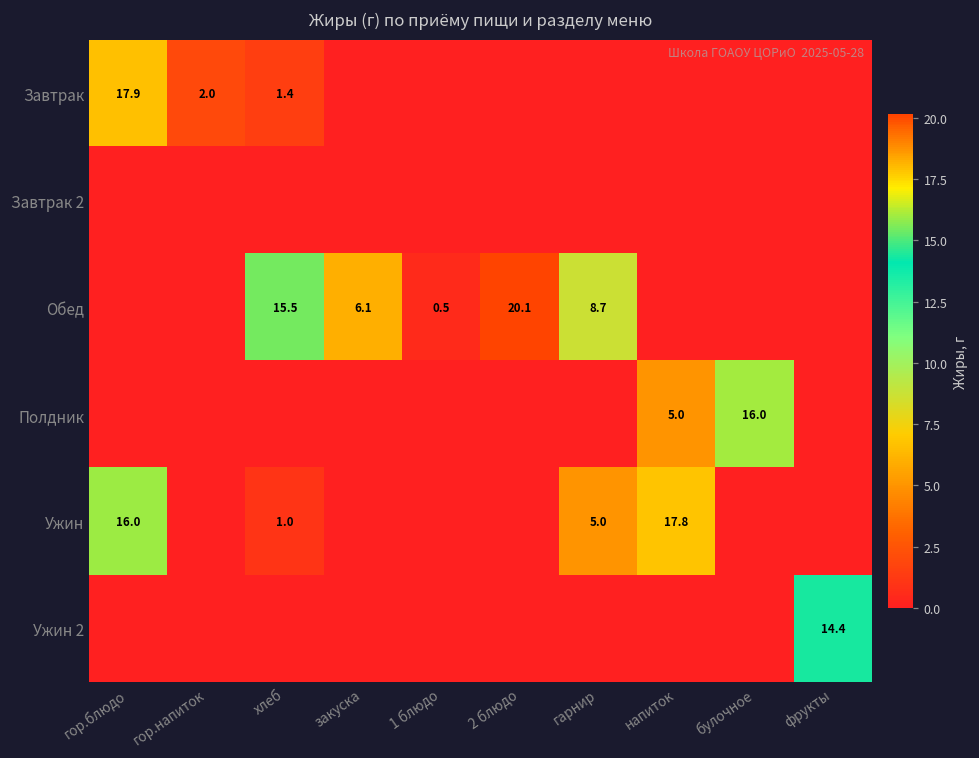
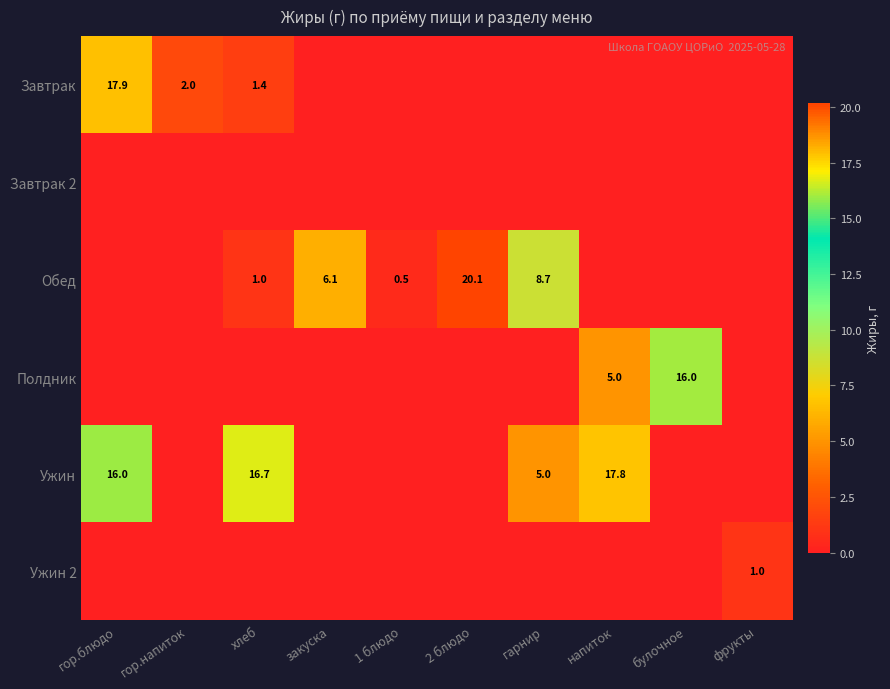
Обед, хлеб: 15.5 -> 1.0
Ужин, хлеб: 1.0 -> 16.7
Ужин 2, фрукты: 14.4 -> 1.0
